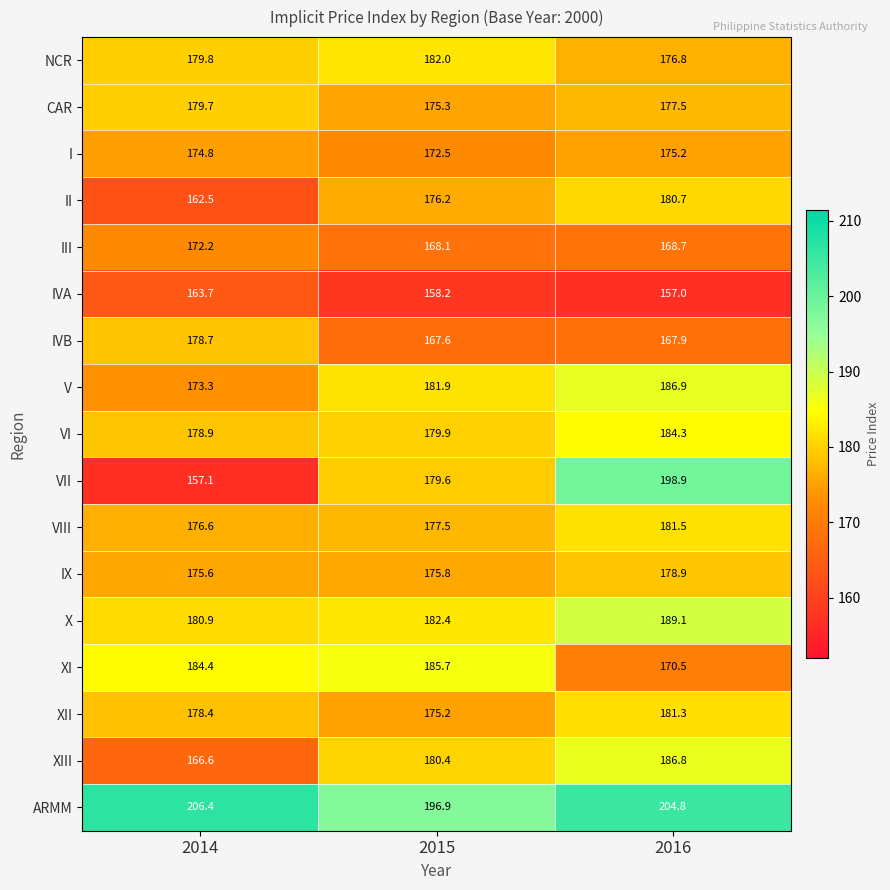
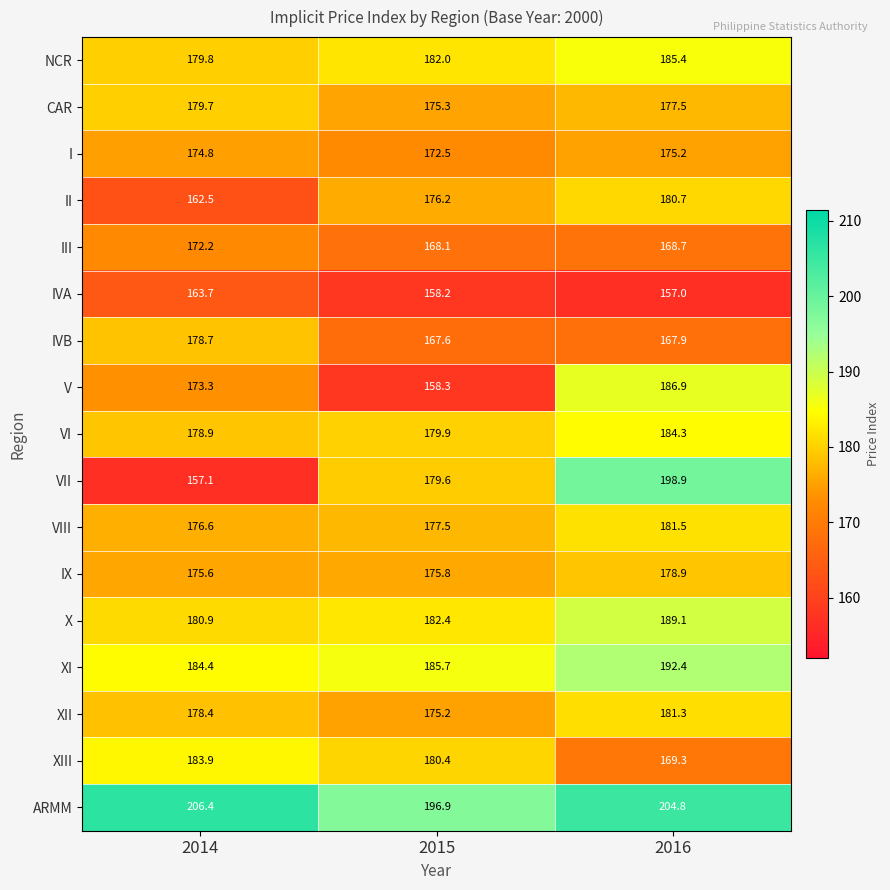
NCR, 2016: 176.8 -> 185.4
V, 2015: 181.9 -> 158.3
XI, 2016: 170.5 -> 192.4
XIII, 2014: 166.6 -> 183.9
XIII, 2016: 186.8 -> 169.3
